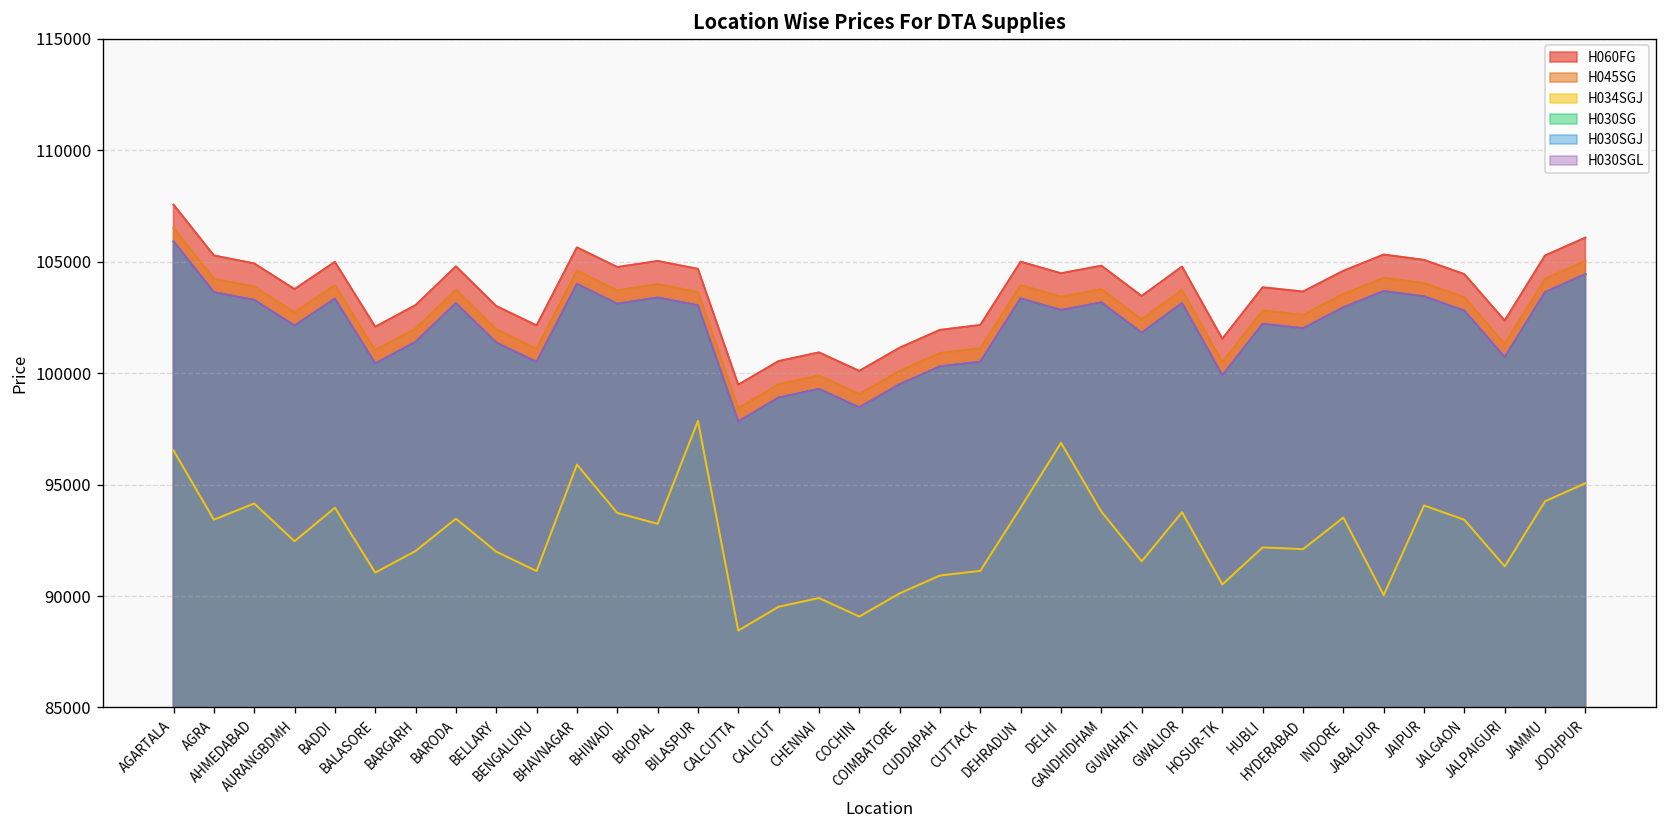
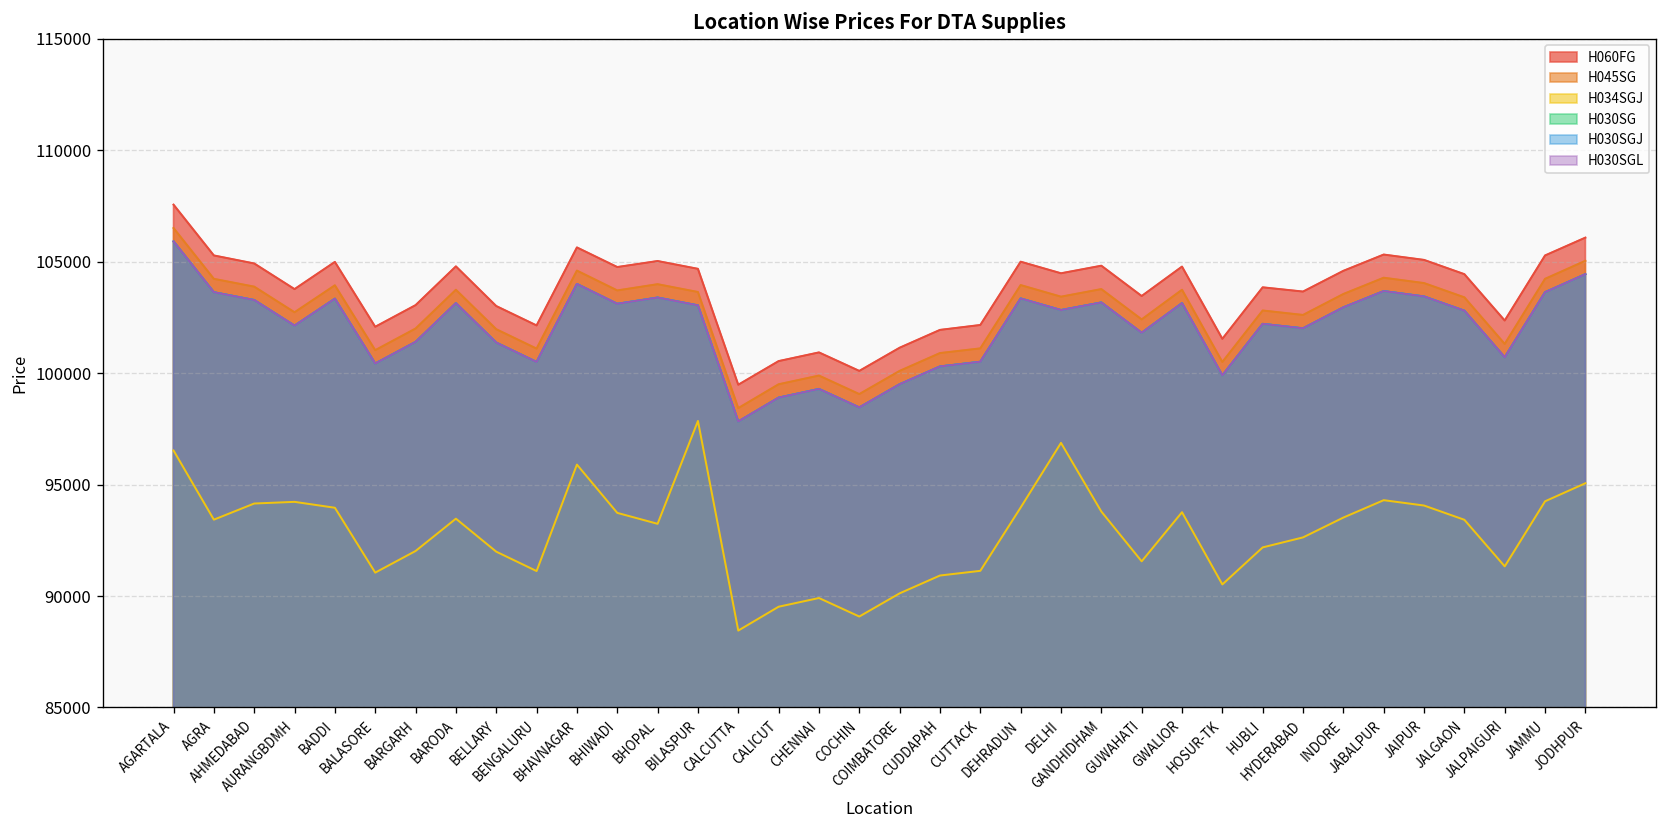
H034SGJ, AURANGBDMH: 92500 -> 94200
H034SGJ, HYDERABAD: 92100 -> 92600
H034SGJ, JABALPUR: 90000 -> 94300
